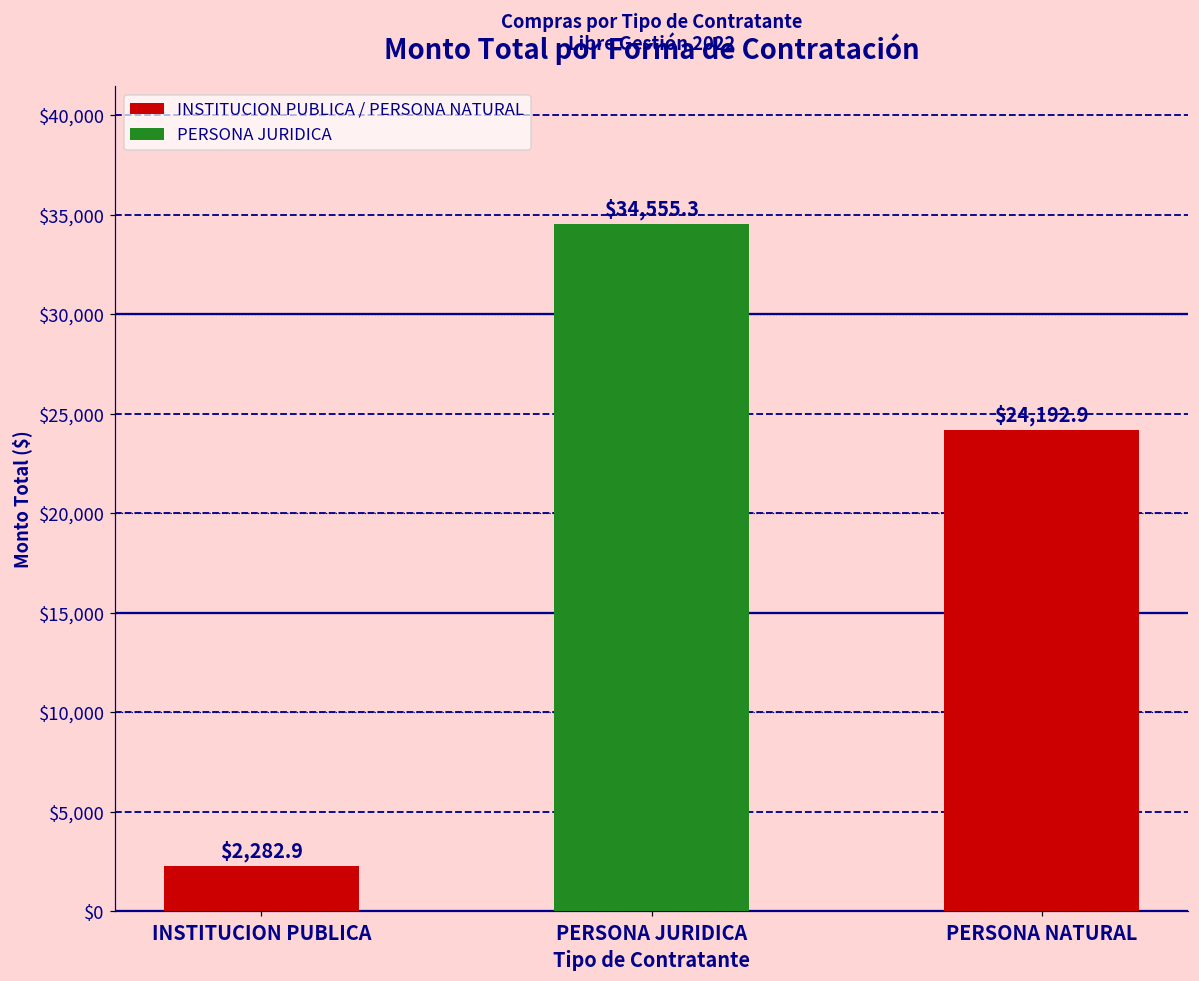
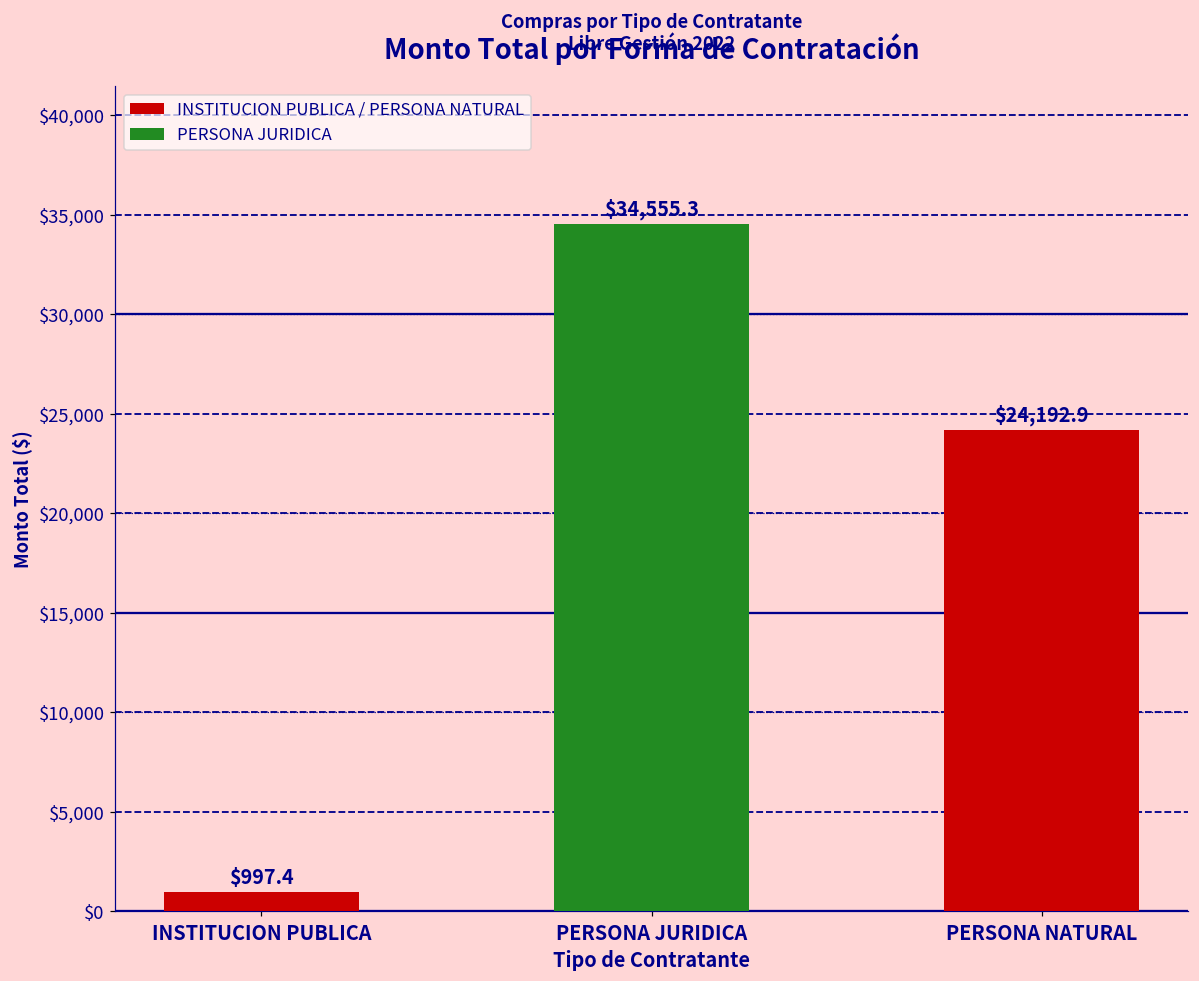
INSTITUCION PUBLICA: $2,282.9 -> $997.4
